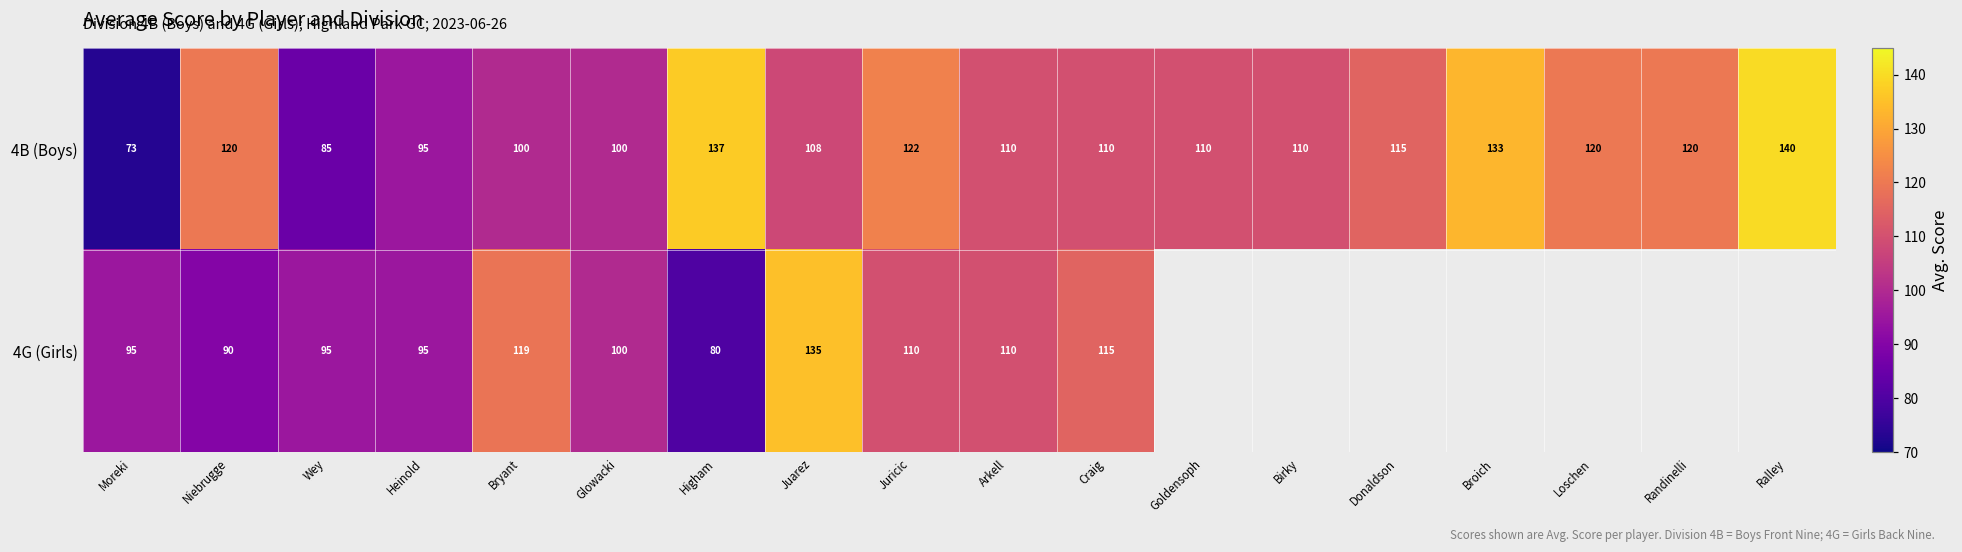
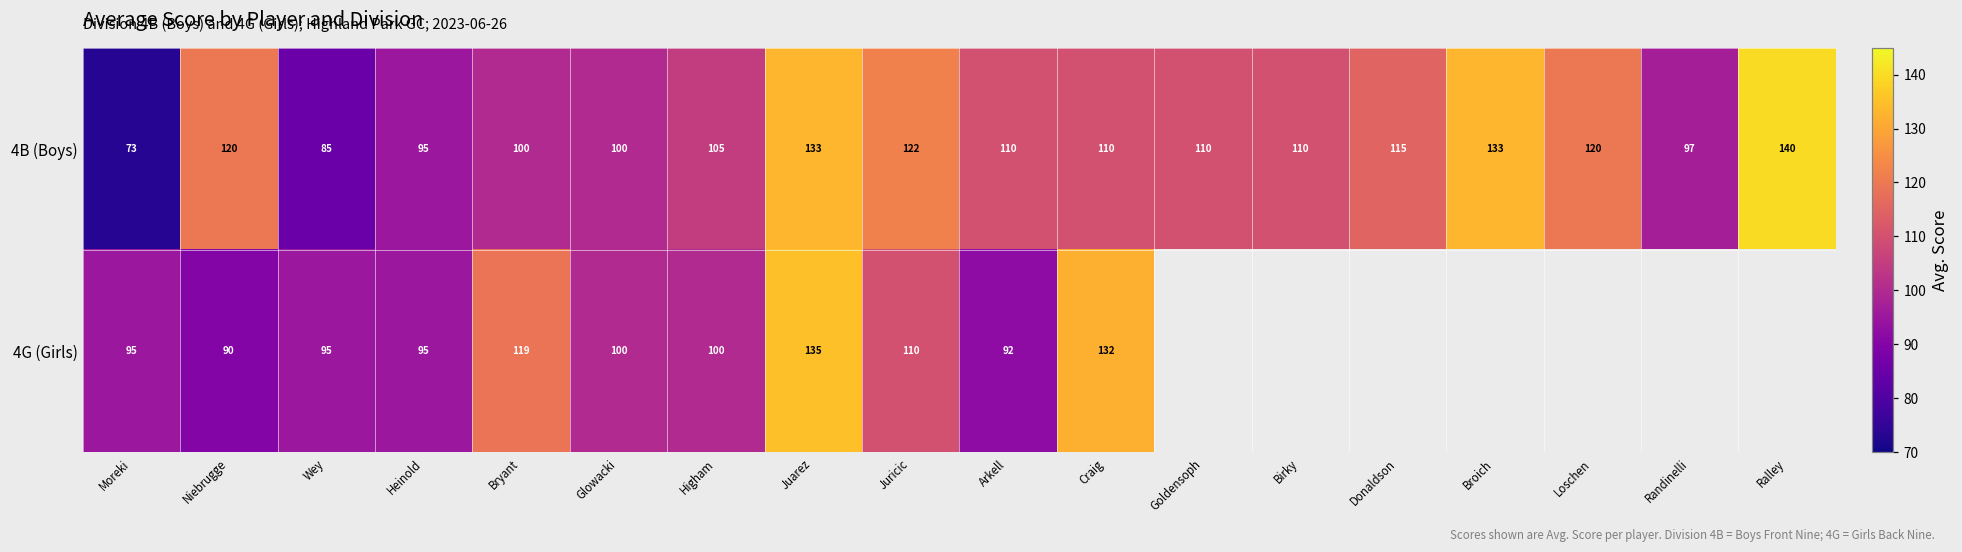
4B (Boys), Higham: 137 -> 105
4B (Boys), Juarez: 108 -> 133
4B (Boys), Randinelli: 120 -> 97
4G (Girls), Higham: 80 -> 100
4G (Girls), Arkell: 110 -> 92
4G (Girls), Craig: 115 -> 132
